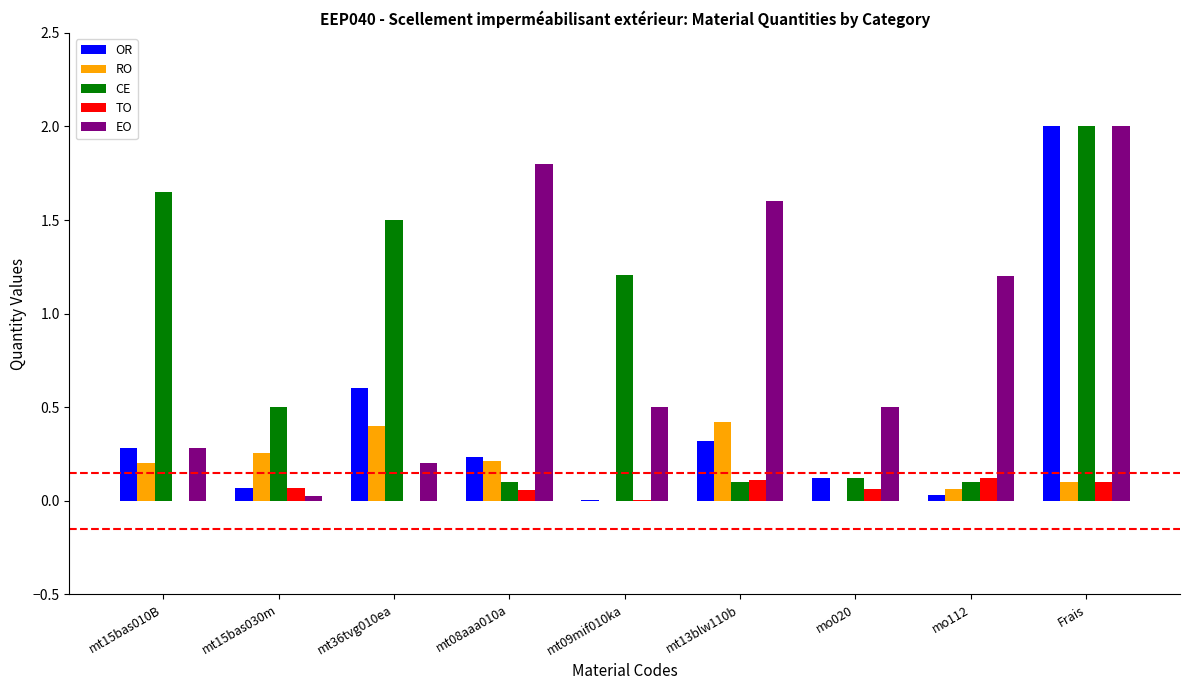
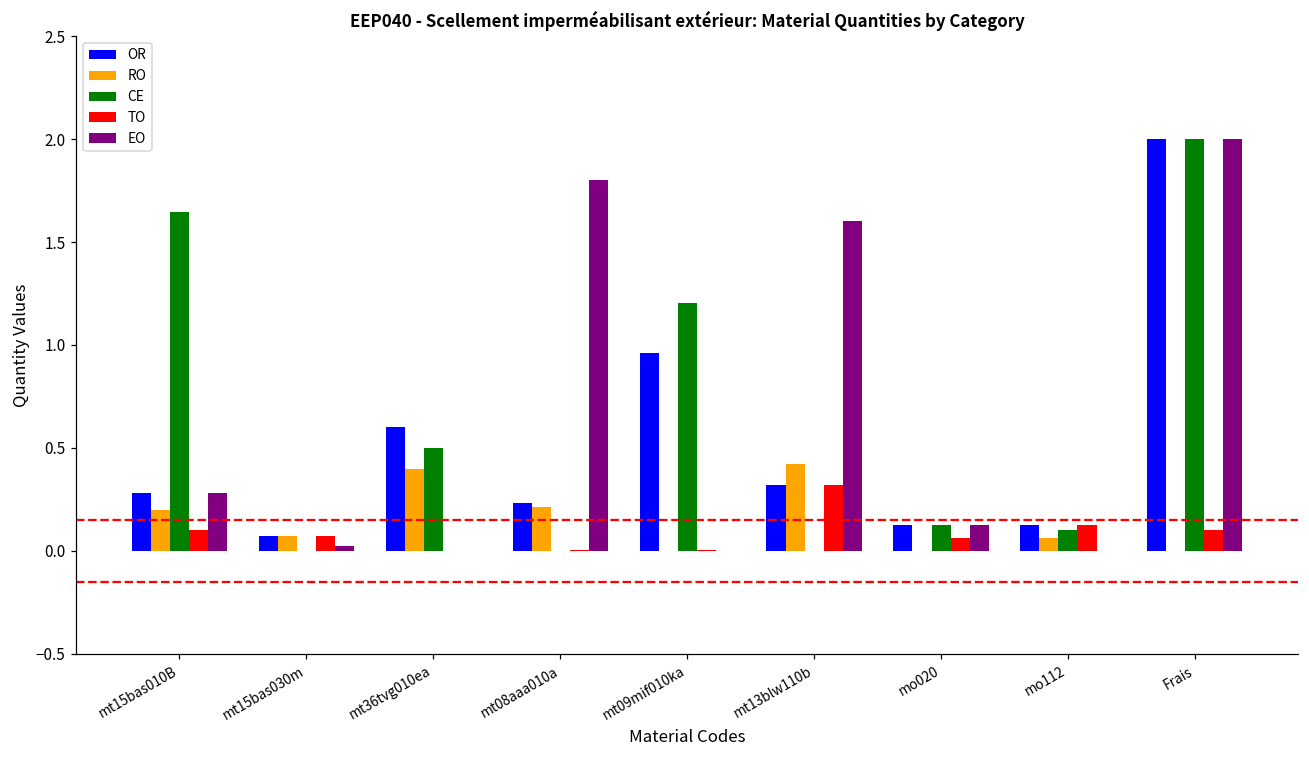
TO, mt15bas010B: 0.0 -> 0.1
RO, mt15bas030m: 0.25 -> 0.07
CE, mt15bas030m: 0.5 -> 0.0
CE, mt36tvg010ea: 1.5 -> 0.5
EO, mt36tvg010ea: 0.2 -> 0.0
CE, mt08aaa010a: 0.1 -> 0.0
TO, mt08aaa010a: 0.06 -> 0.01
OR, mt09mif010ka: 0.01 -> 0.96
EO, mt09mif010ka: 0.5 -> 0.0
CE, mt13blw110b: 0.1 -> 0.0
TO, mt13blw110b: 0.11 -> 0.32
EO, mo020: 0.50 -> 0.12
OR, mo112: 0.03 -> 0.12
EO, mo112: 1.2 -> 0.0
RO, Frais: 0.1 -> 0.0
